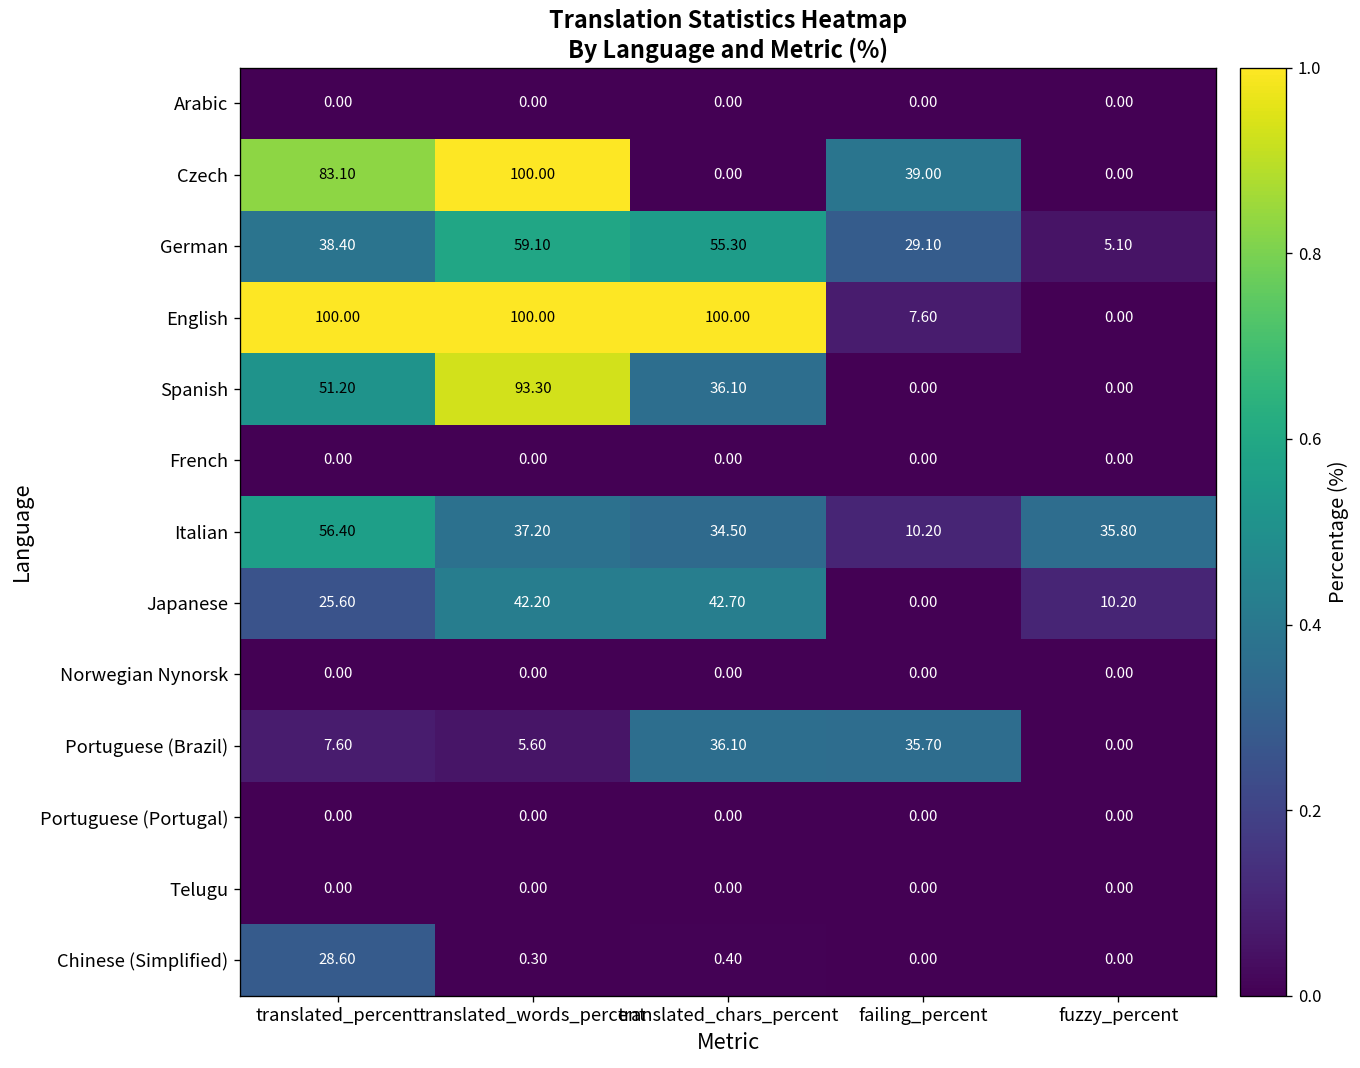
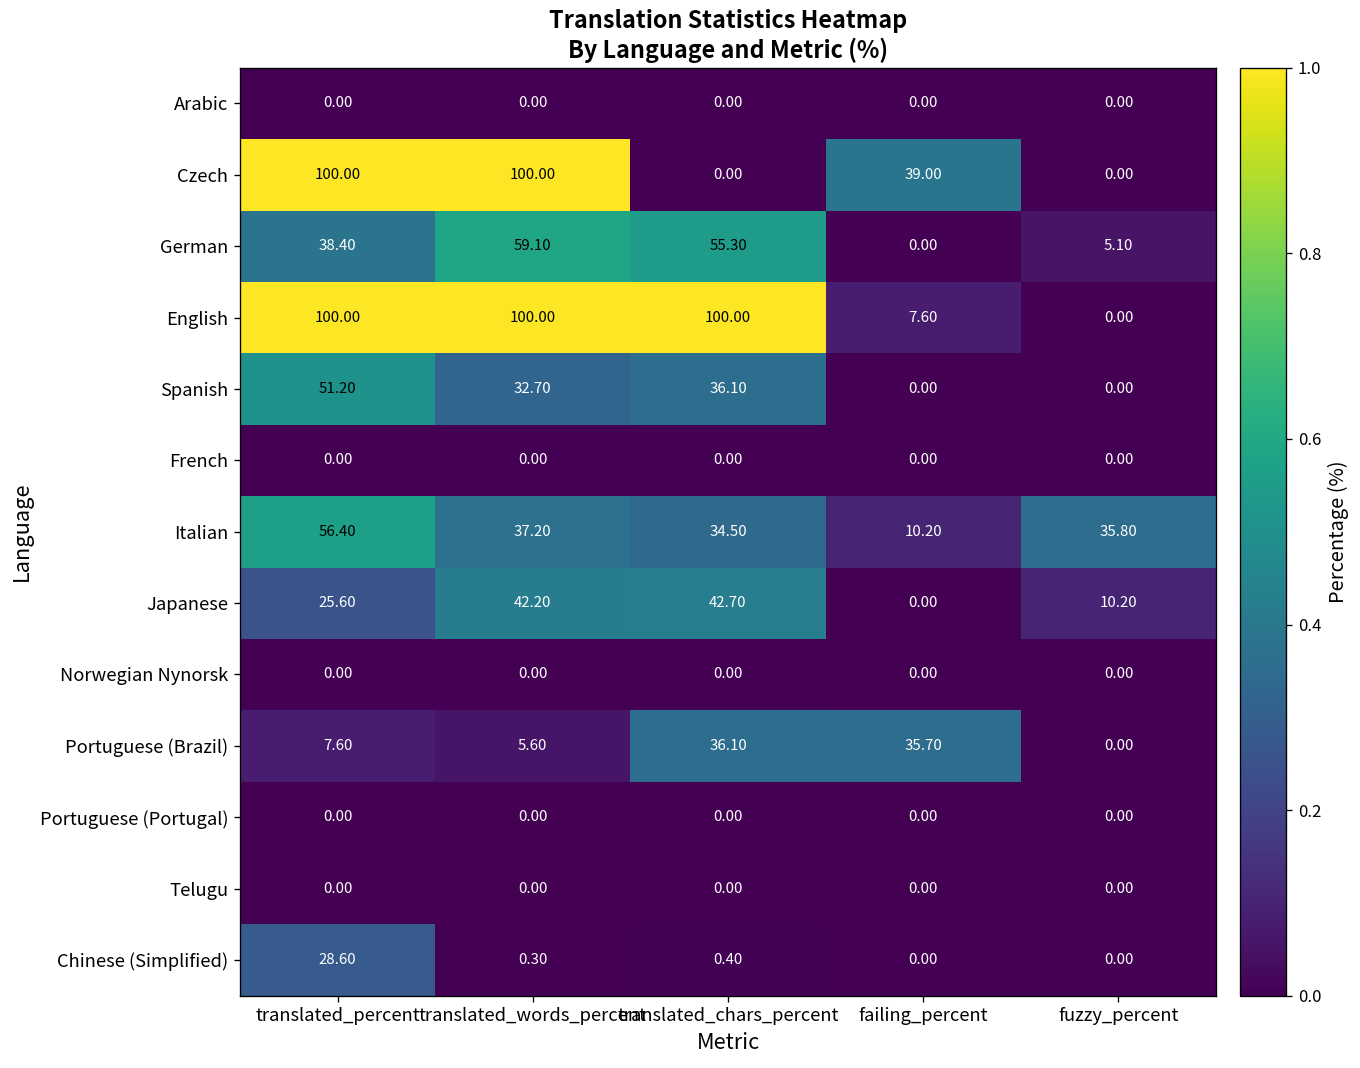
Czech, translated_percent: 83.10 -> 100.00
German, failing_percent: 29.10 -> 0.00
Spanish, translated_words_percent: 93.30 -> 32.70
